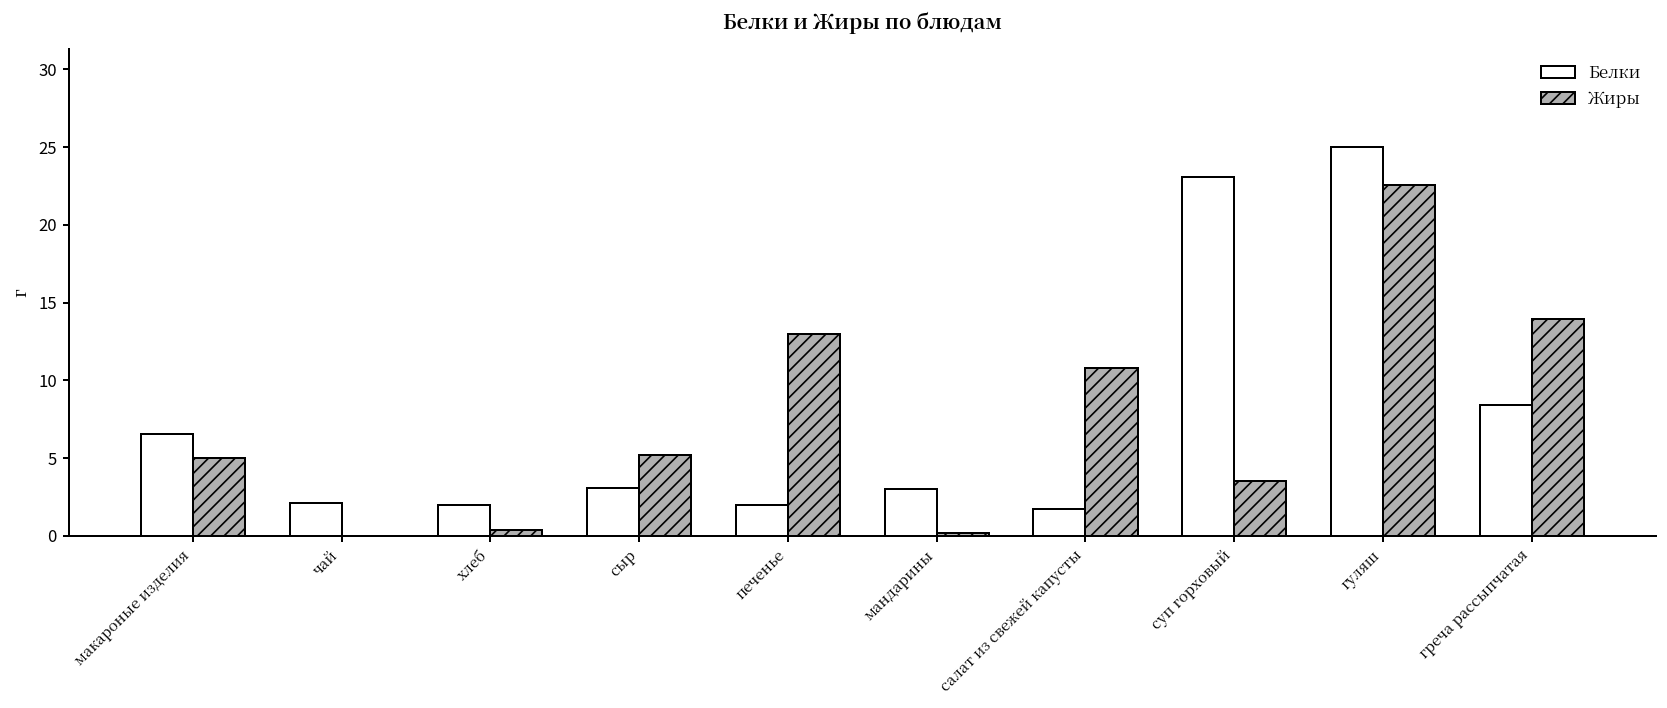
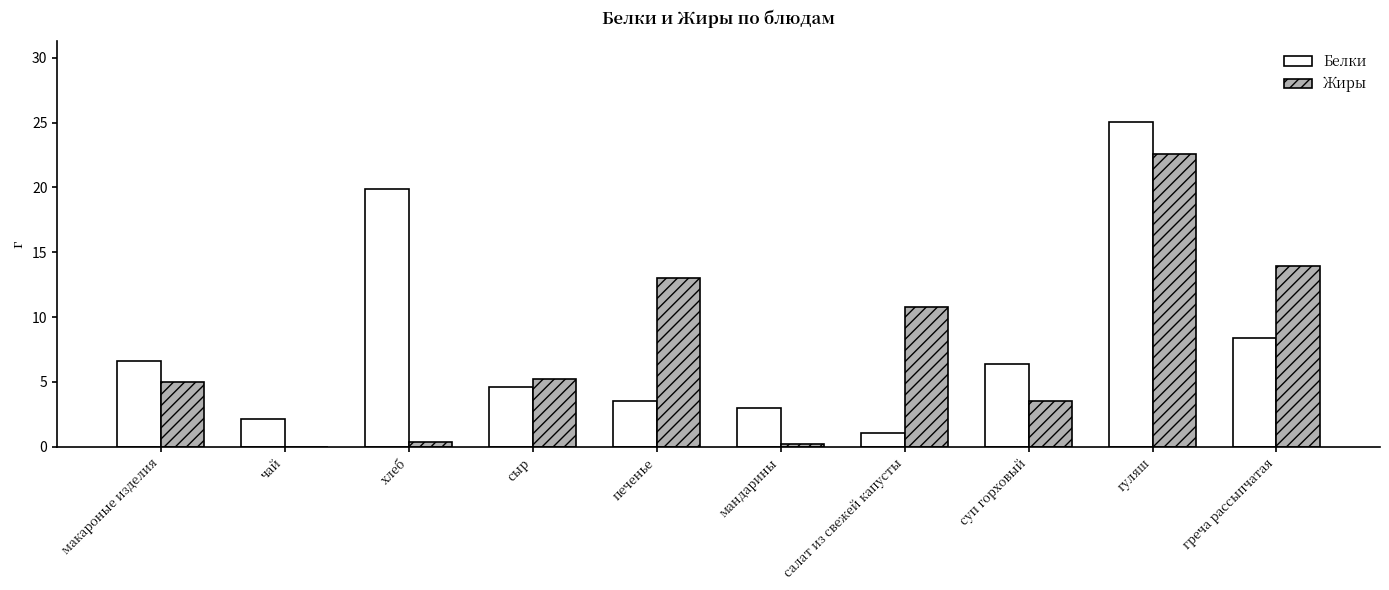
Белки, хлеб: 2.0 -> 19.9
Белки, сыр: 3.1 -> 4.6
Белки, печенье: 2.0 -> 3.5
Белки, салат из свежей капусты: 1.8 -> 1.1
Белки, суп горховый: 23.1 -> 6.4
